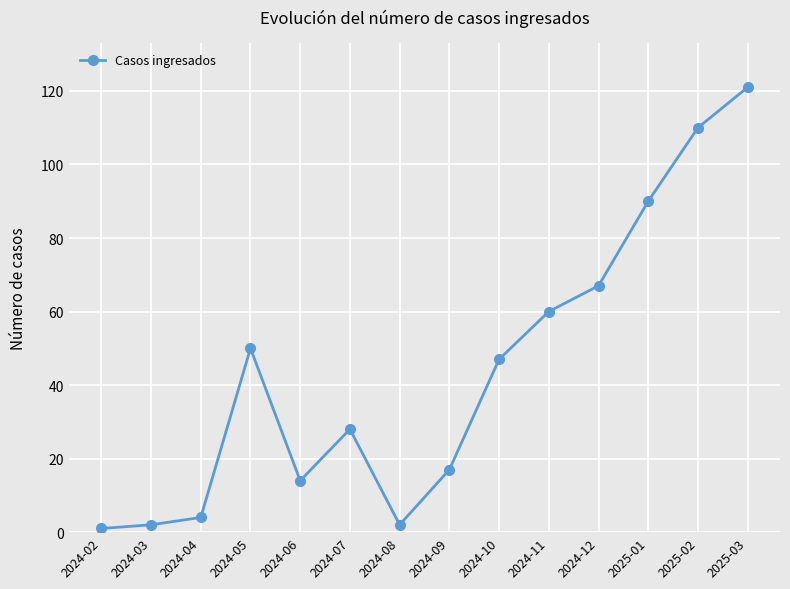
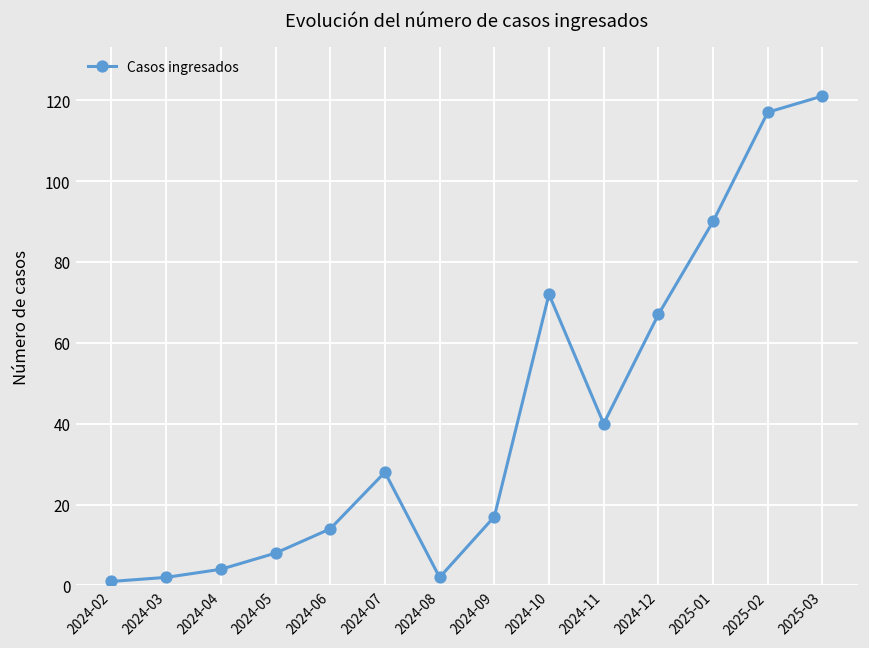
2024-05: 50 -> 8
2024-10: 47 -> 72
2024-11: 60 -> 40
2025-02: 110 -> 117
